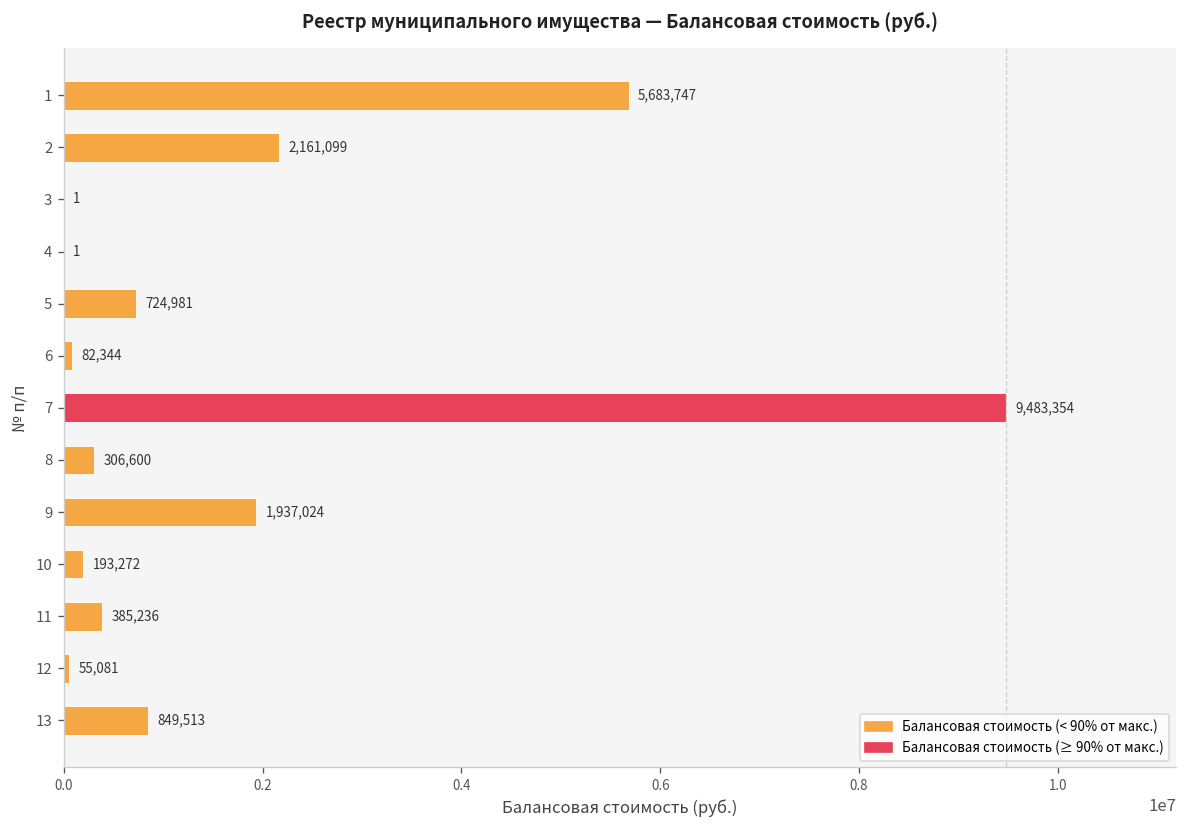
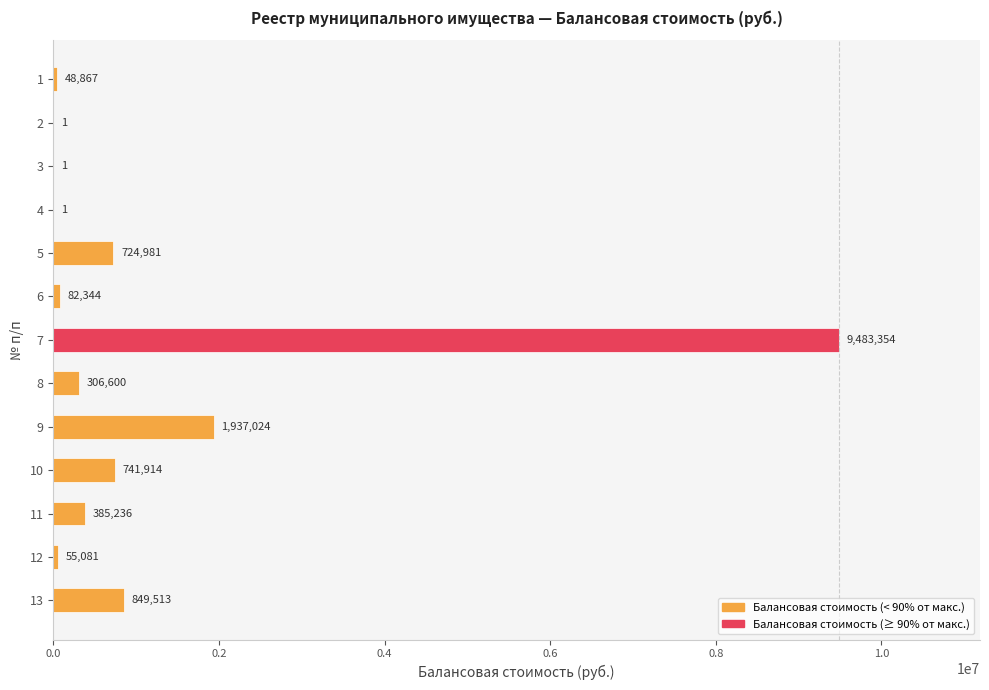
1: 5,683,747 -> 48,867
2: 2,161,099 -> 1
10: 193,272 -> 741,914
